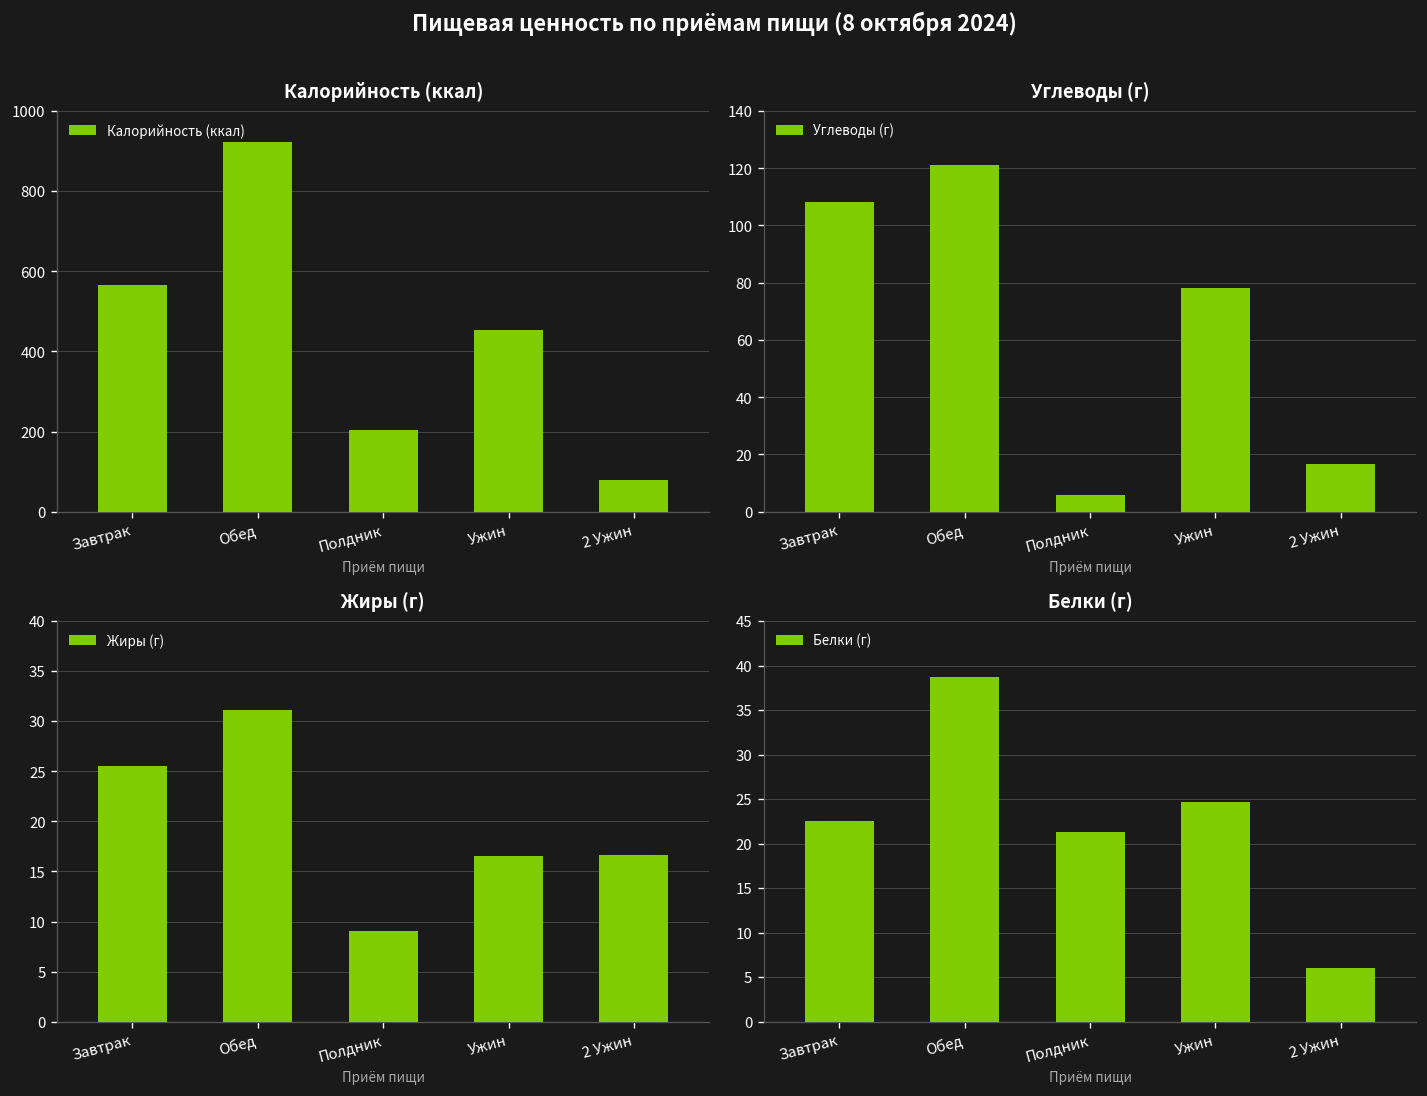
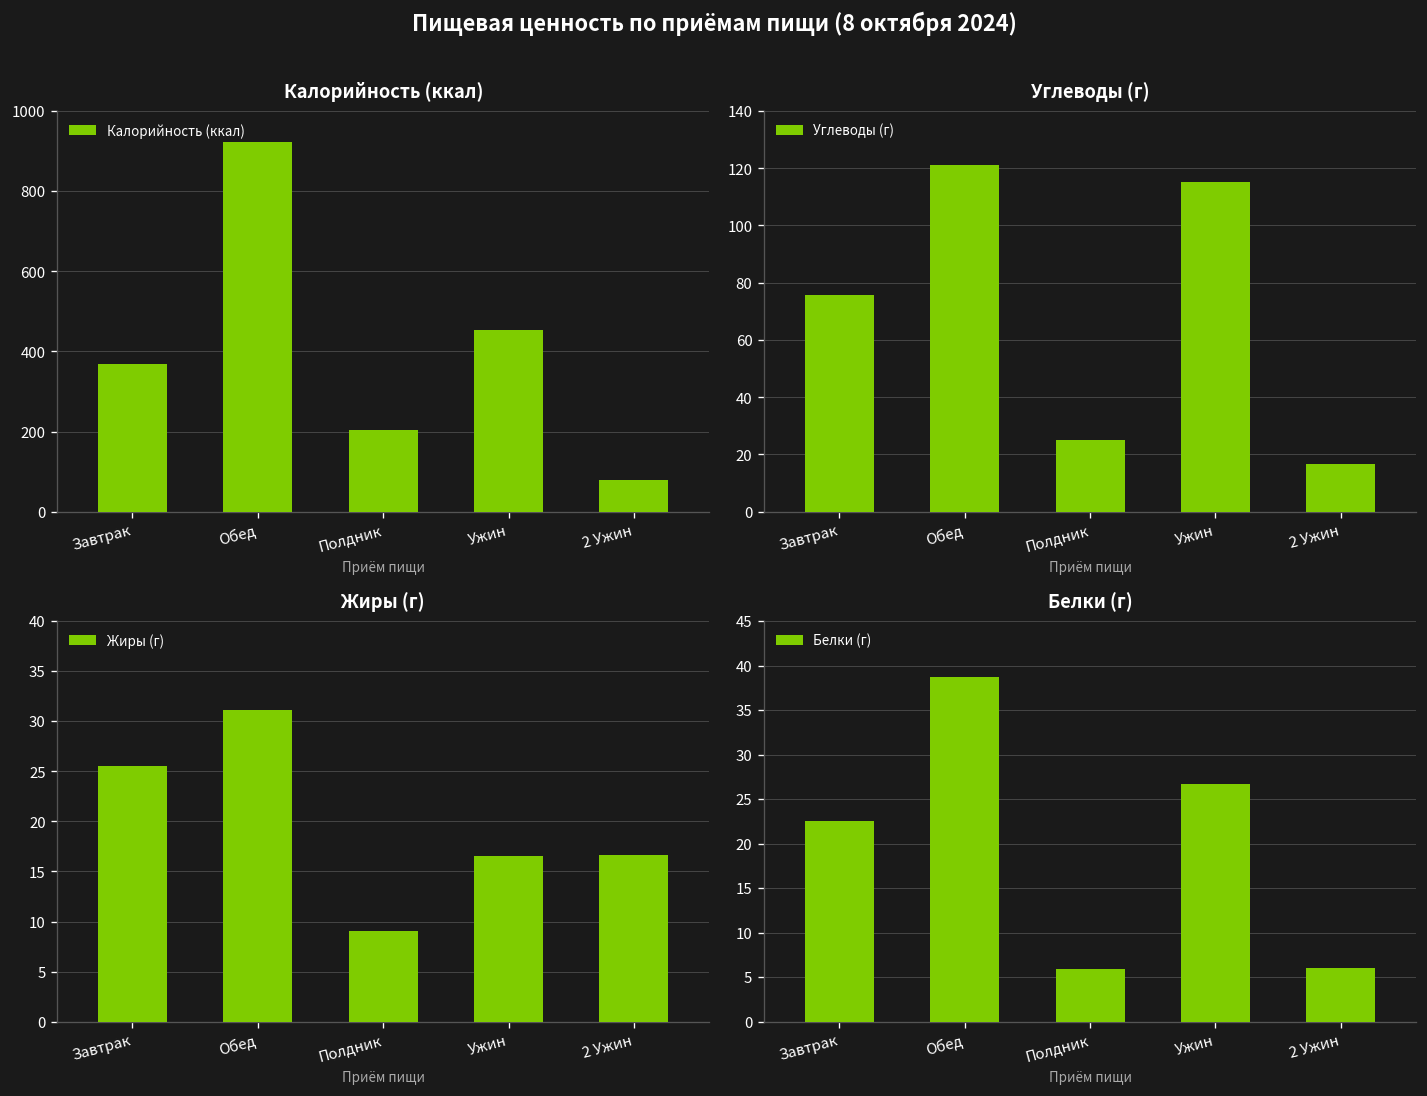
Калорийность (ккал), Завтрак: 570 -> 370
Углеводы (г), Завтрак: 108 -> 76
Углеводы (г), Полдник: 6 -> 25
Углеводы (г), Ужин: 78 -> 115
Белки (г), Полдник: 21 -> 6
Белки (г), Ужин: 25 -> 27
